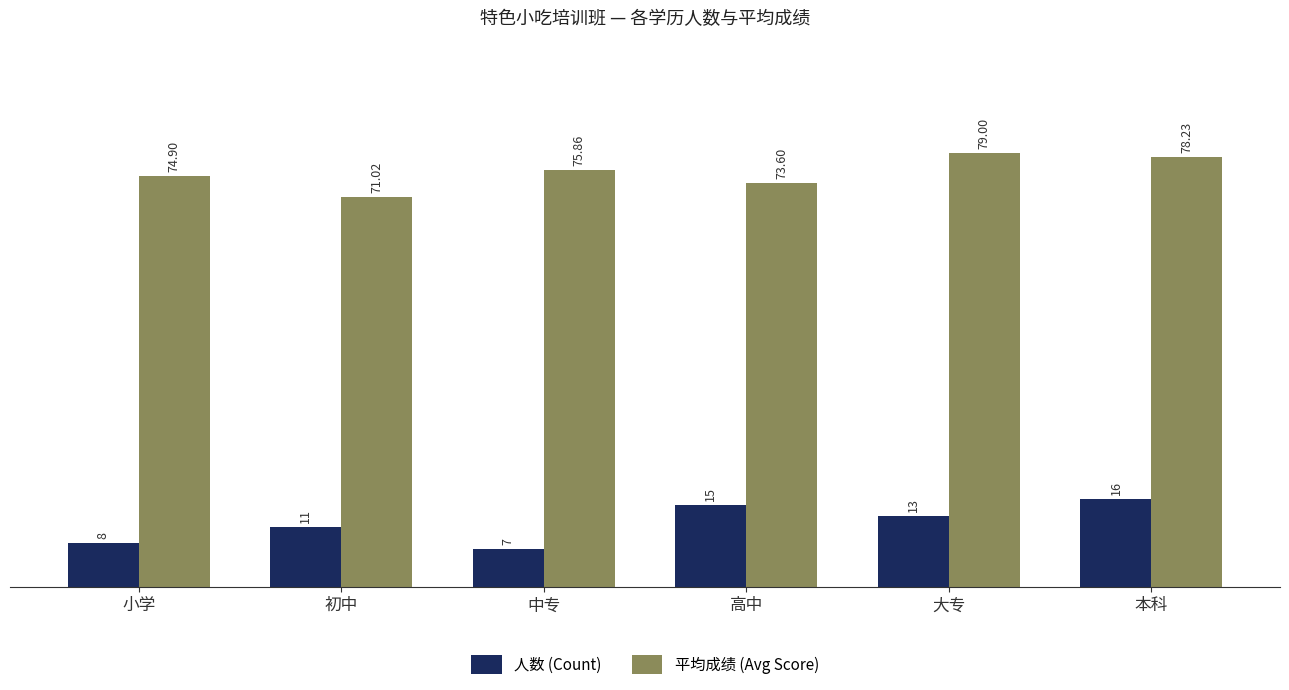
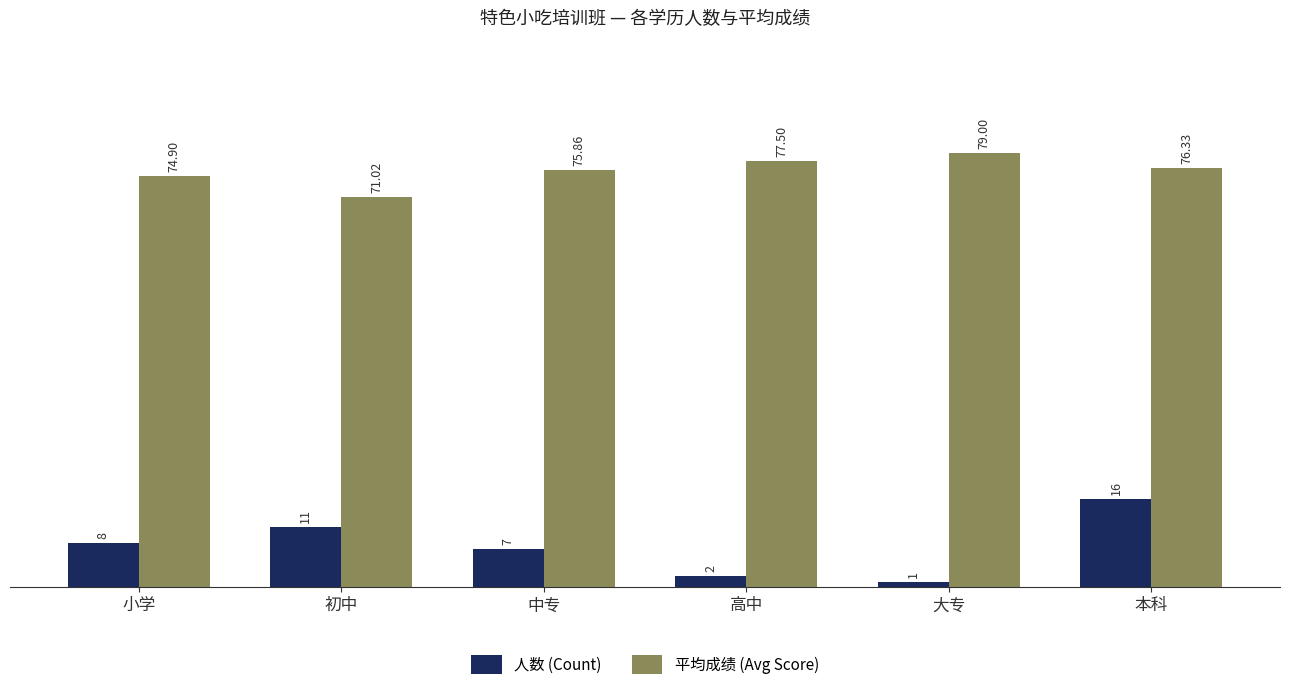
人数 (Count), 高中: 15 -> 2
平均成绩 (Avg Score), 高中: 73.60 -> 77.50
人数 (Count), 大专: 13 -> 1
平均成绩 (Avg Score), 本科: 78.23 -> 76.33
